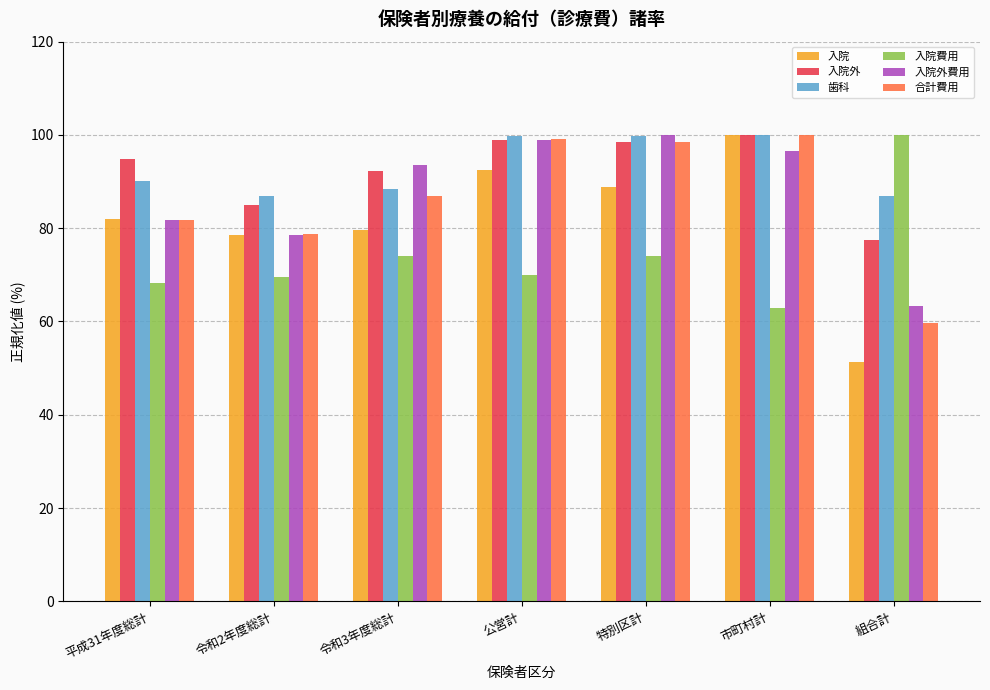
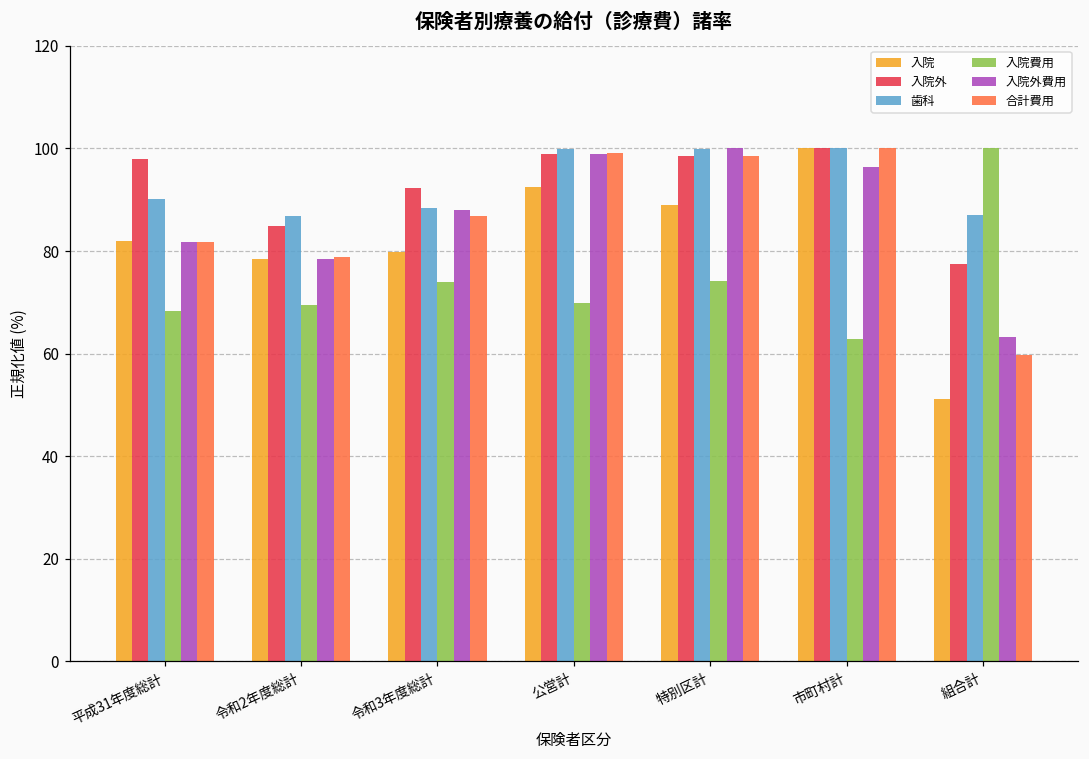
入院外, 平成31年度総計: 95 -> 98
入院外費用, 令和3年度総計: 94 -> 88
